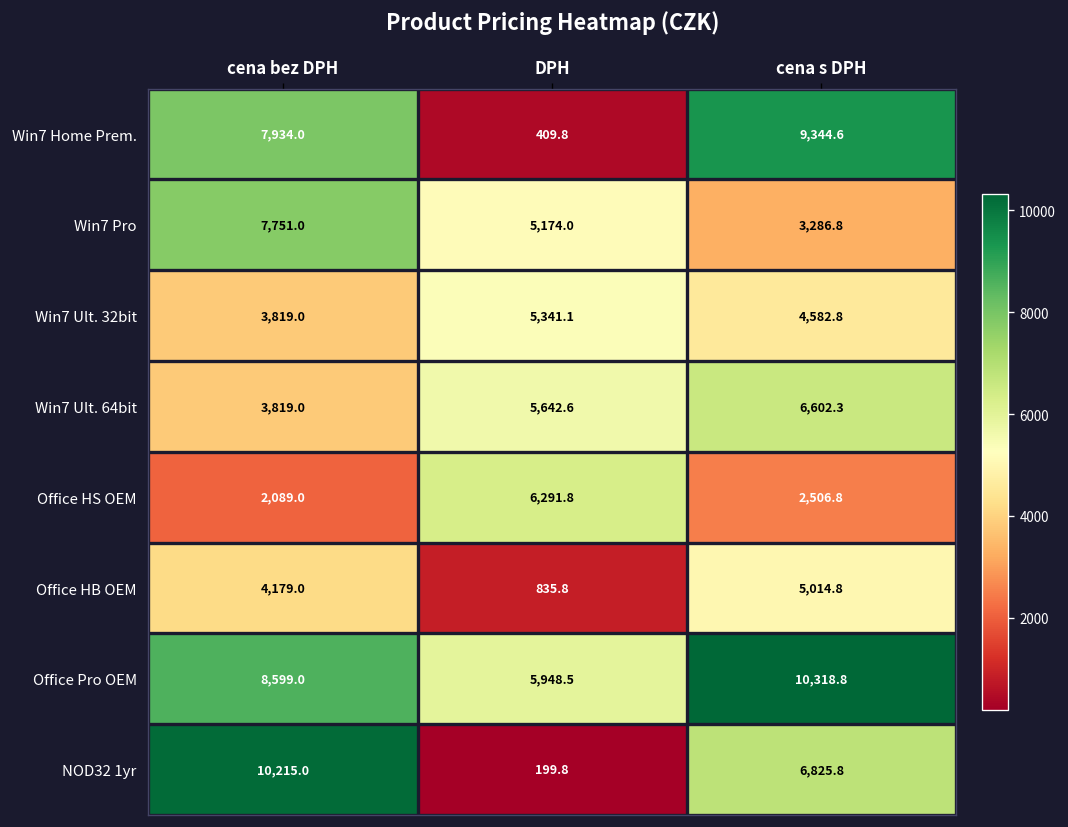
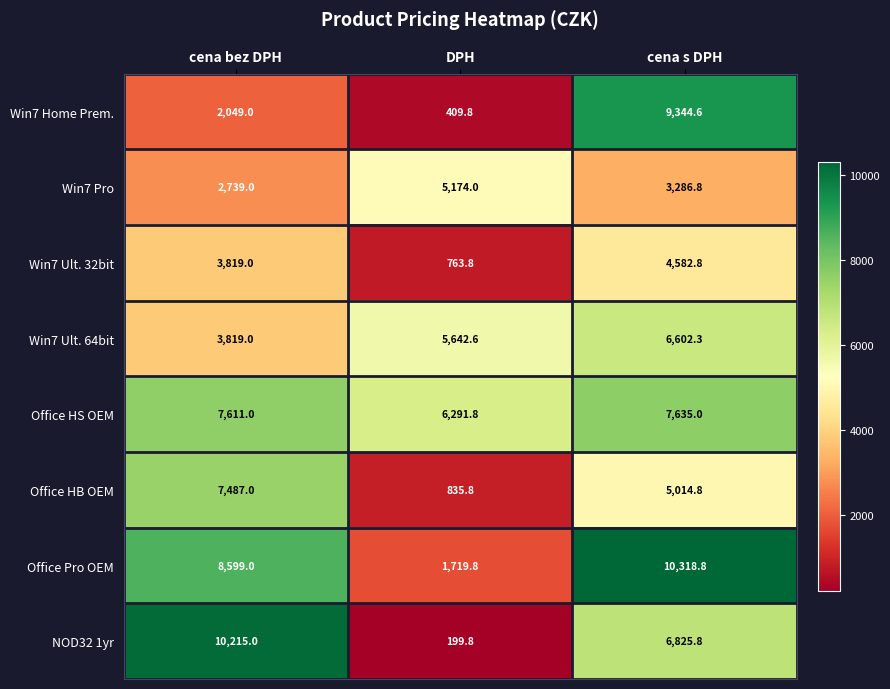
Win7 Home Prem., cena bez DPH: 7,934.0 -> 2,049.0
Win7 Pro, cena bez DPH: 7,751.0 -> 2,739.0
Win7 Ult. 32bit, DPH: 5,341.1 -> 763.8
Office HS OEM, cena bez DPH: 2,089.0 -> 7,611.0
Office HS OEM, cena s DPH: 2,506.8 -> 7,635.0
Office HB OEM, cena bez DPH: 4,179.0 -> 7,487.0
Office Pro OEM, DPH: 5,948.5 -> 1,719.8
